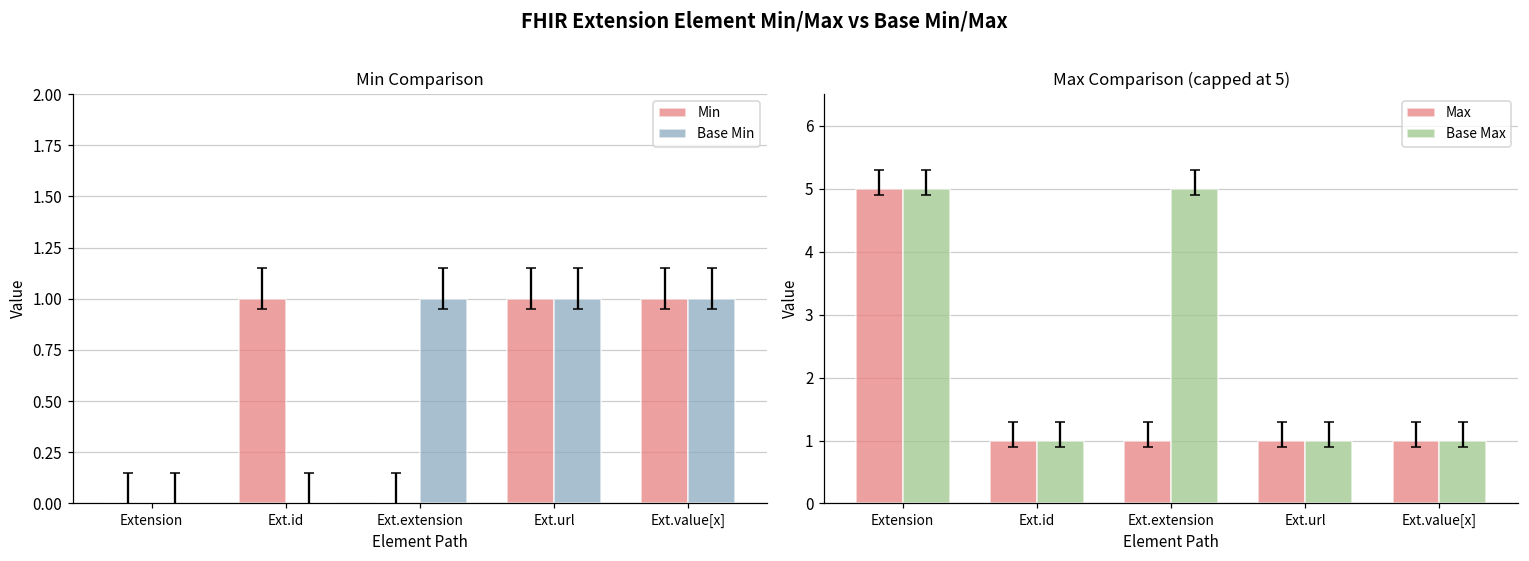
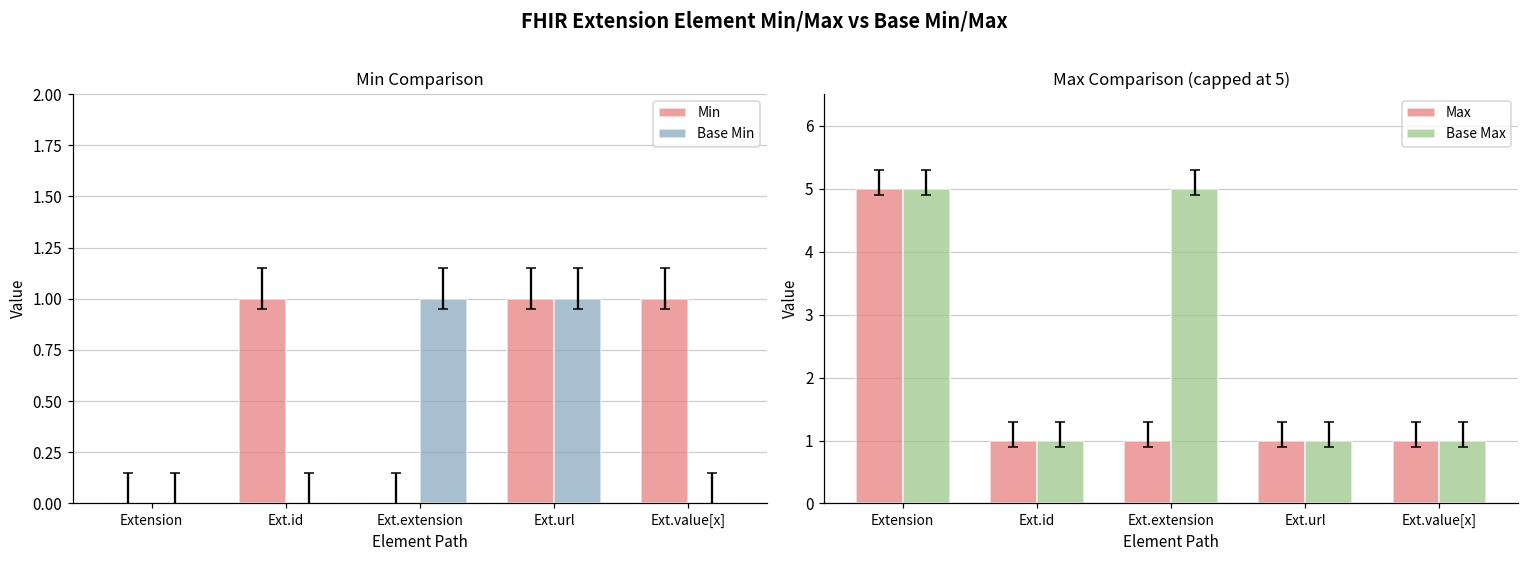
Min Comparison, Base Min, Ext.value[x]: 1 -> 0
